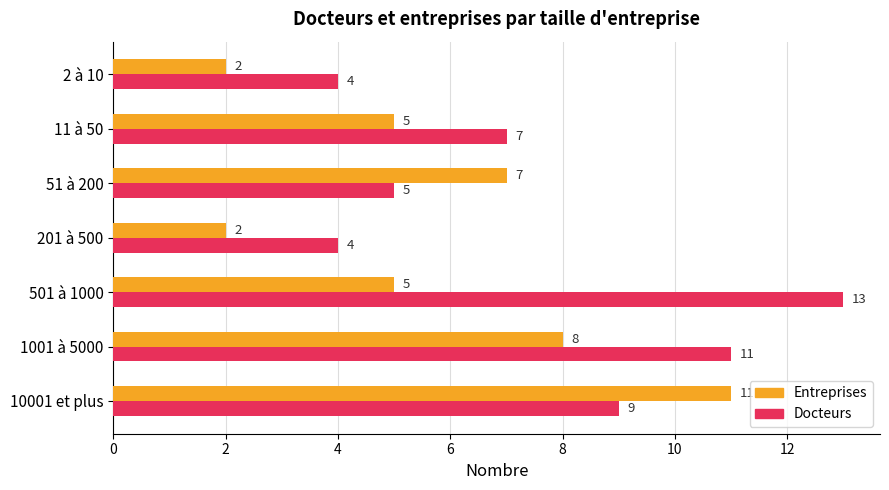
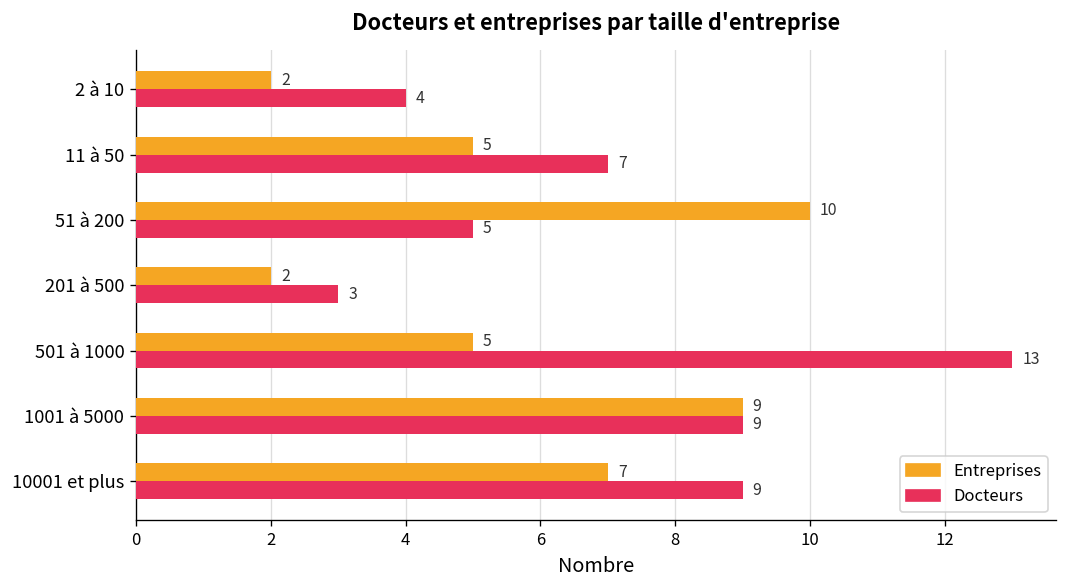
Entreprises, 51 à 200: 7 -> 10
Docteurs, 201 à 500: 4 -> 3
Entreprises, 1001 à 5000: 8 -> 9
Docteurs, 1001 à 5000: 11 -> 9
Entreprises, 10001 et plus: 11 -> 7
